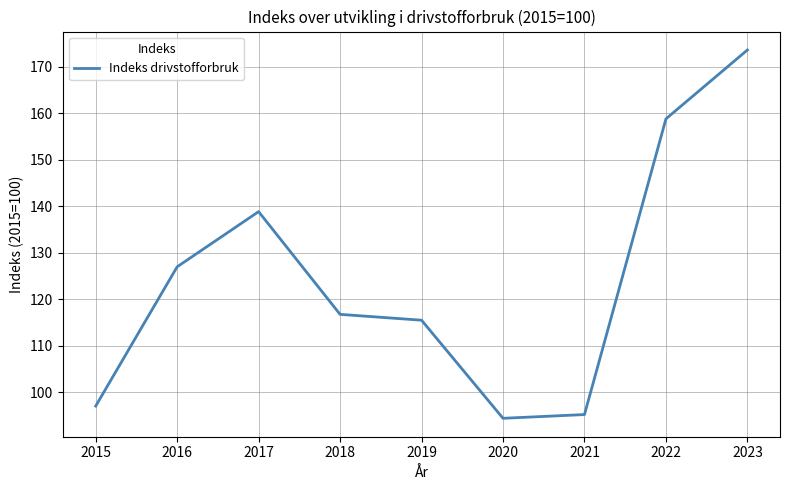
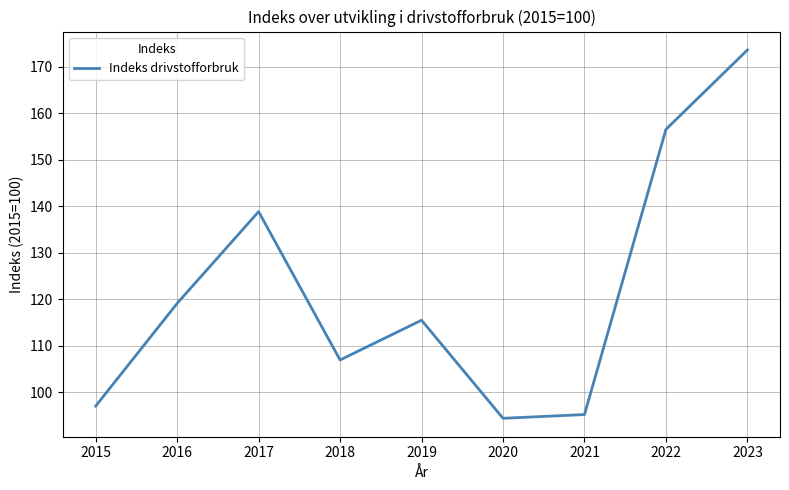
2016: 127 -> 119
2018: 117 -> 107
2022: 159 -> 157
